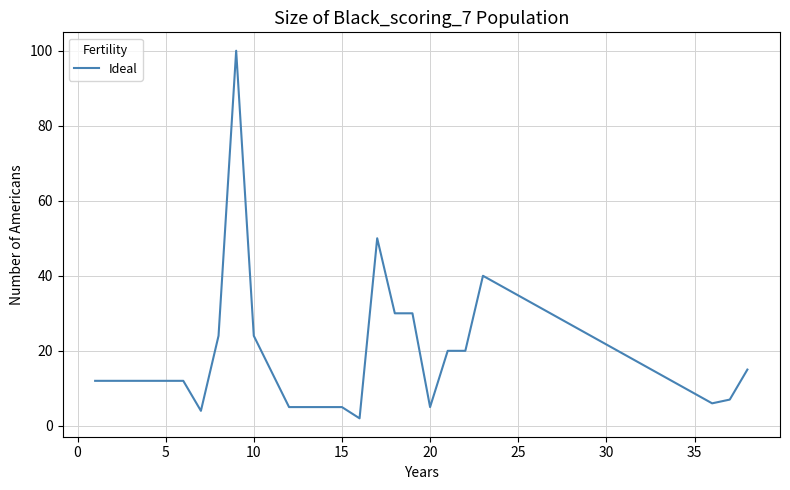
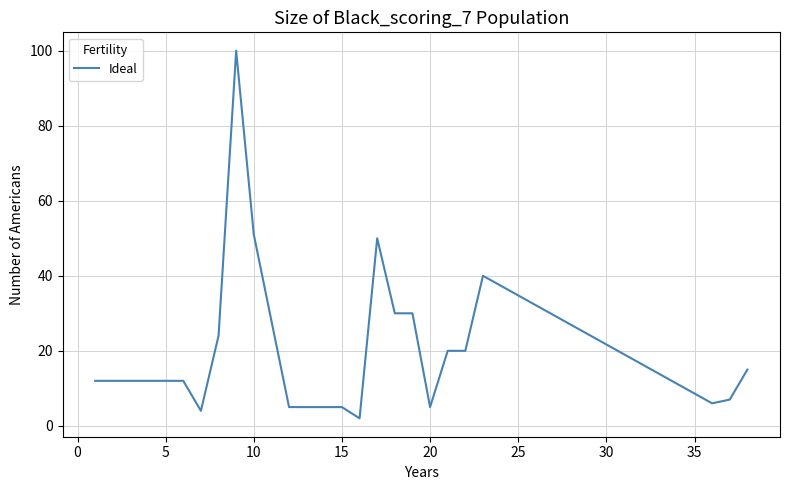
10: 24 -> 51
